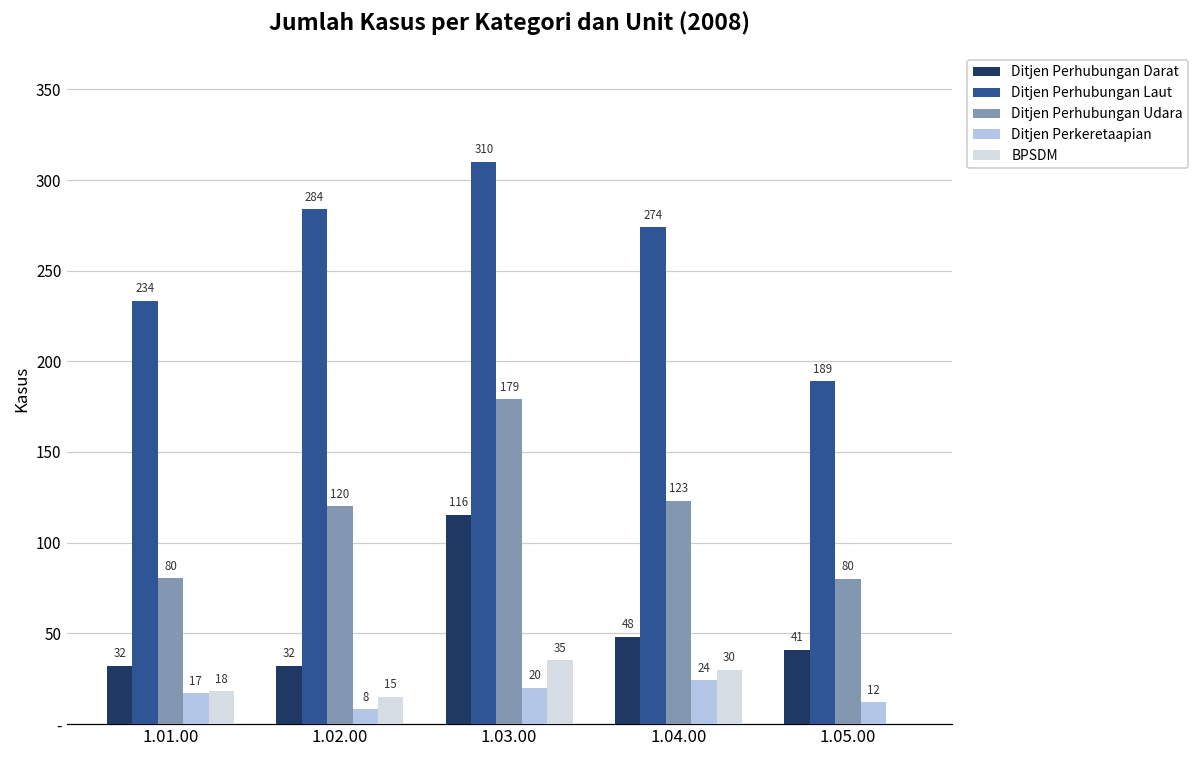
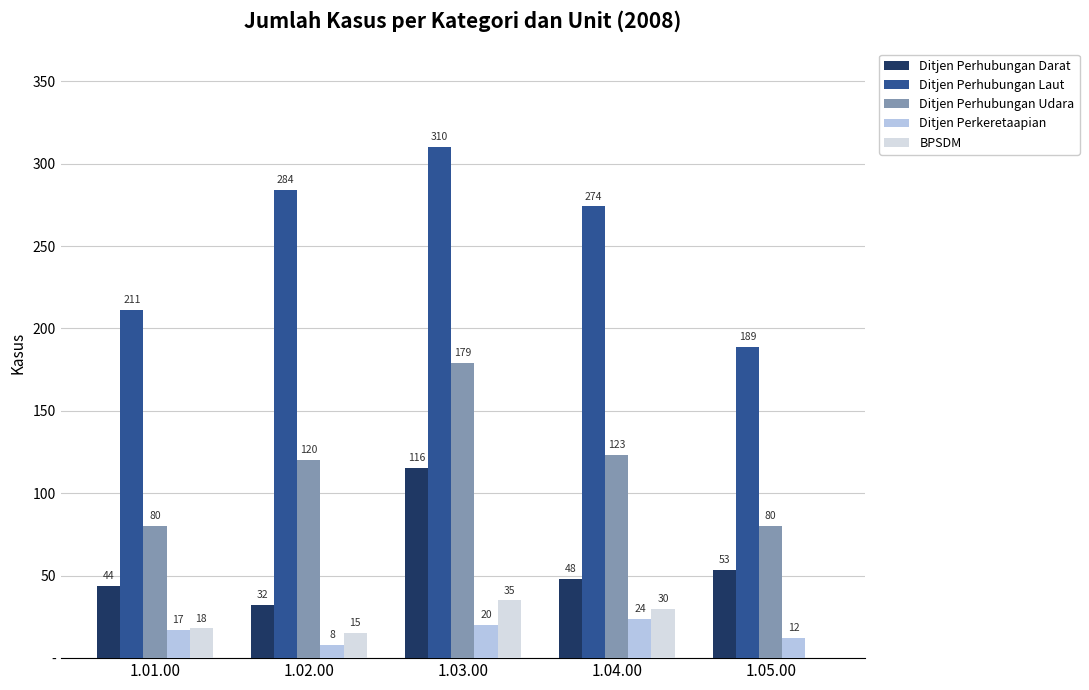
Ditjen Perhubungan Darat, 1.01.00: 32 -> 44
Ditjen Perhubungan Laut, 1.01.00: 234 -> 211
Ditjen Perhubungan Darat, 1.05.00: 41 -> 53
